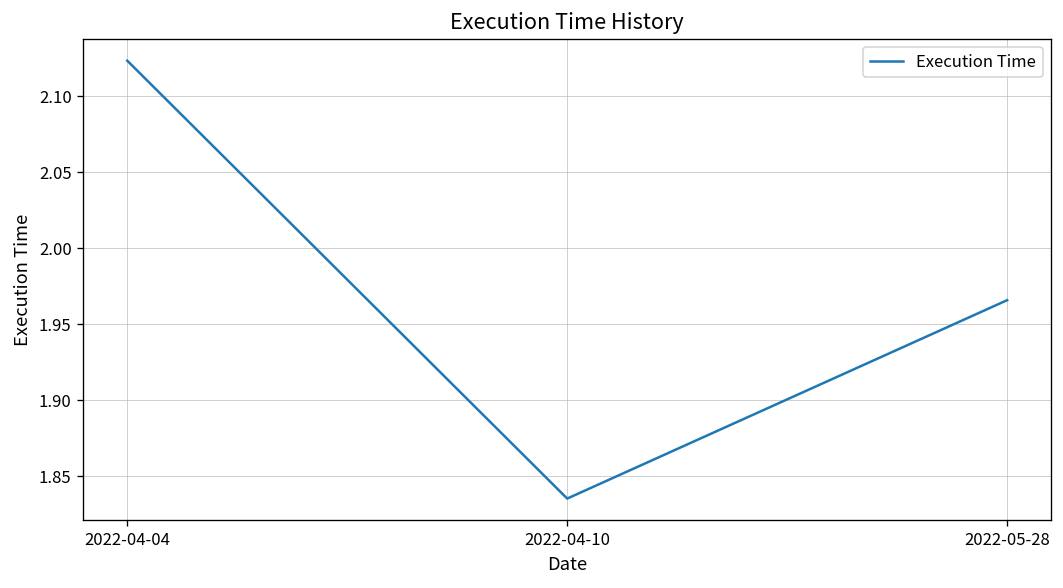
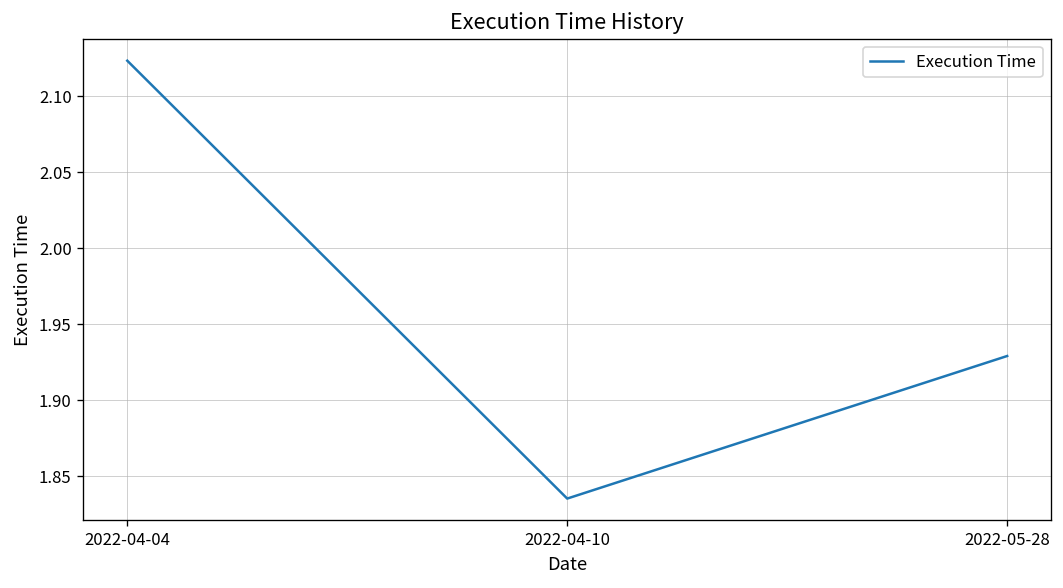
2022-05-28: 1.966 -> 1.929
